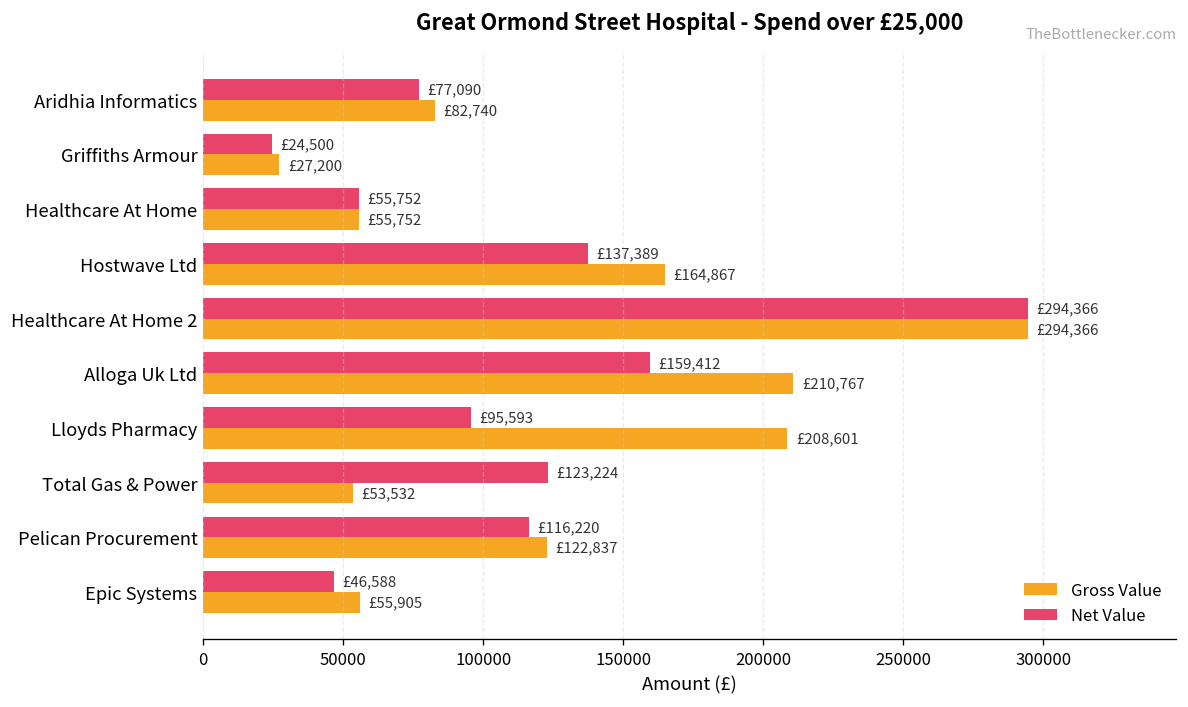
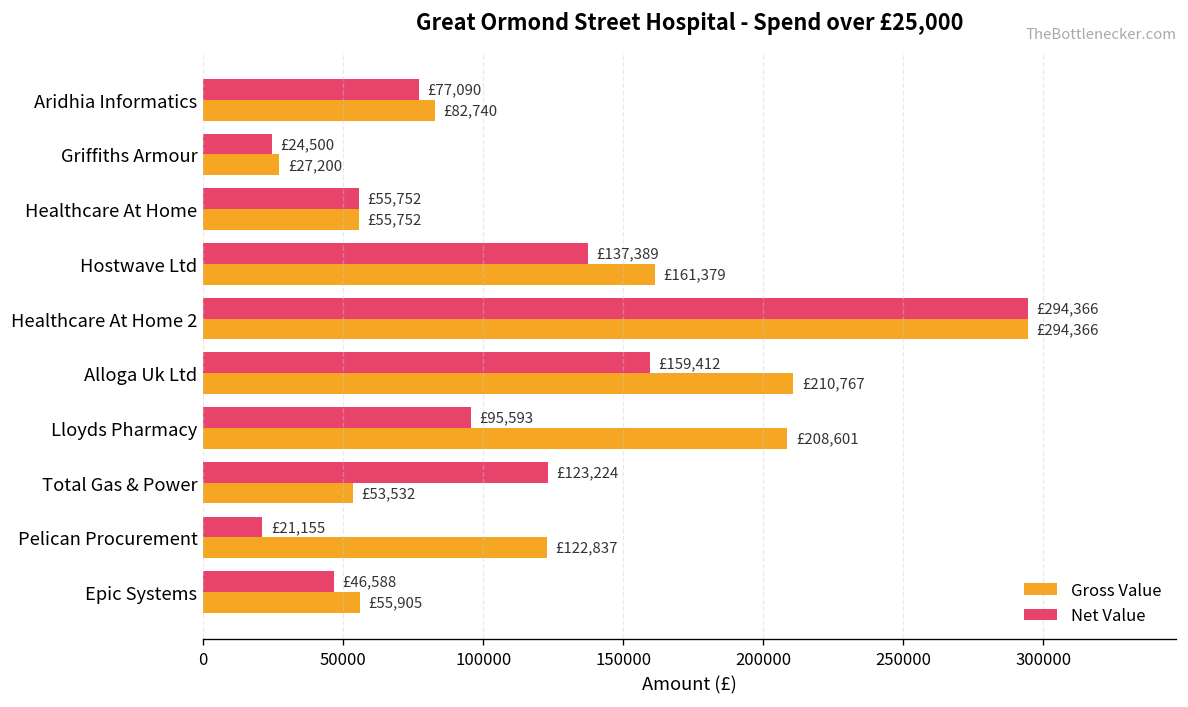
Gross Value, Hostwave Ltd: £164,867 -> £161,379
Net Value, Pelican Procurement: £116,220 -> £21,155
